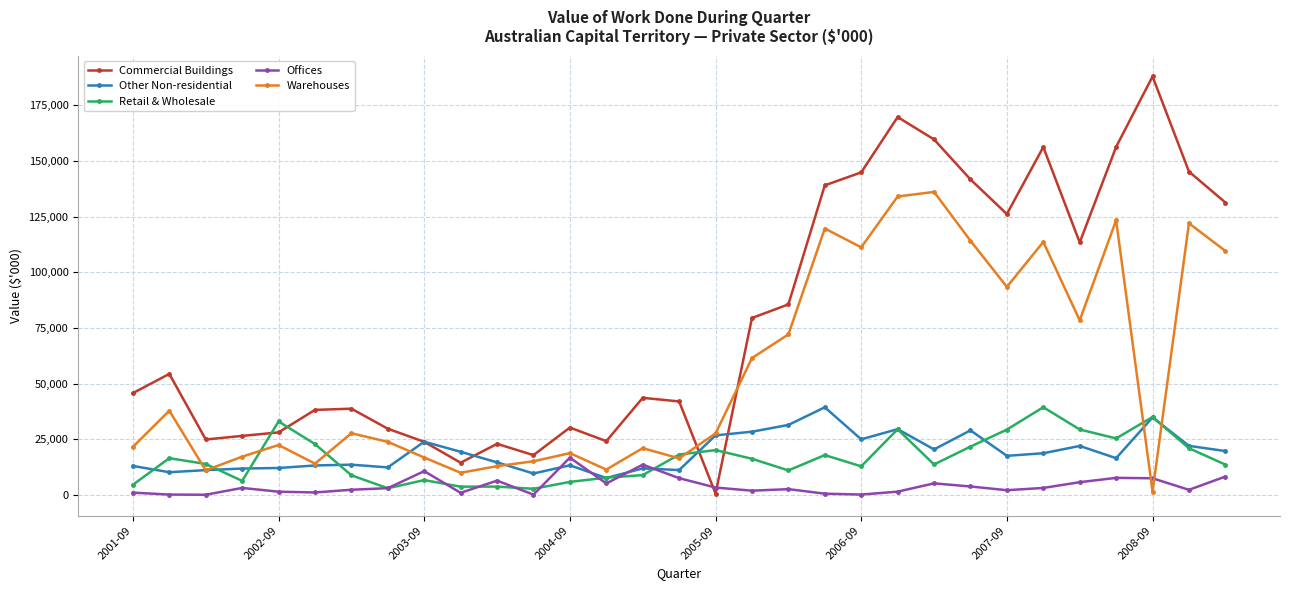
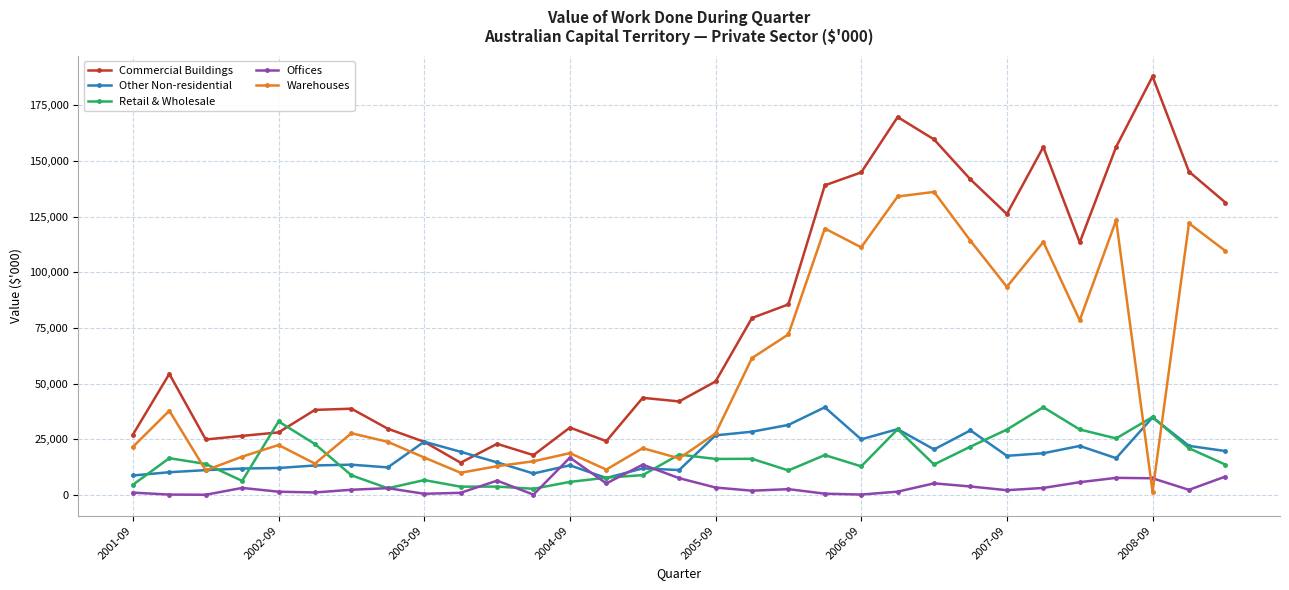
Commercial Buildings, 2001-09: 46,000 -> 27,000
Other Non-residential, 2001-09: 13,000 -> 9,000
Offices, 2003-09: 11,000 -> 0
Commercial Buildings, 2005-09: 1,000 -> 51,000
Retail & Wholesale, 2005-09: 20,000 -> 16,000
